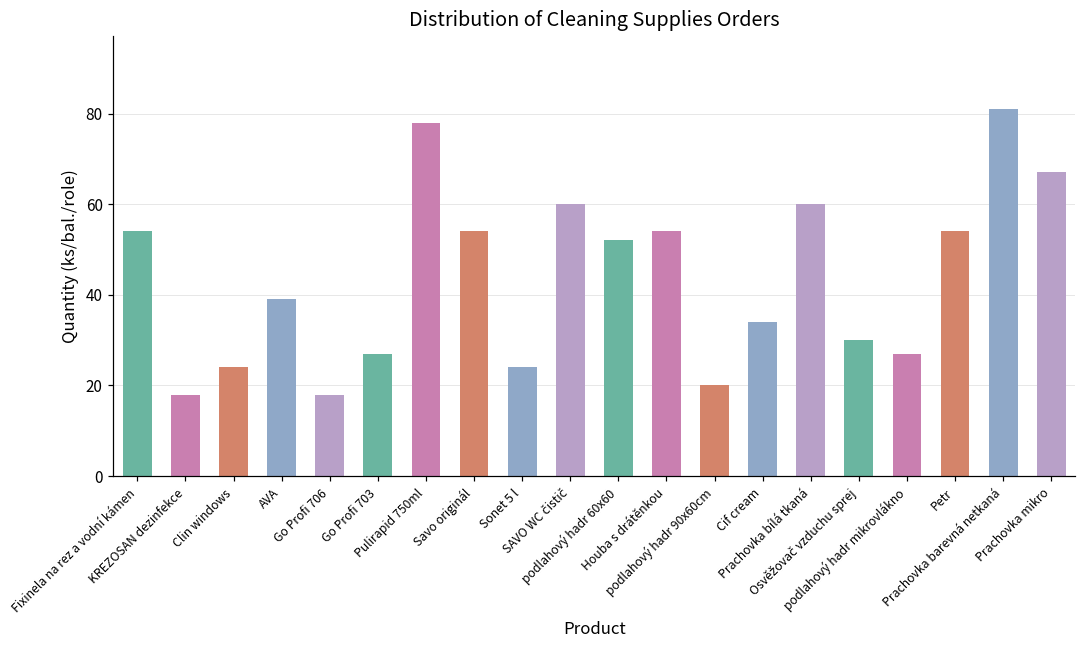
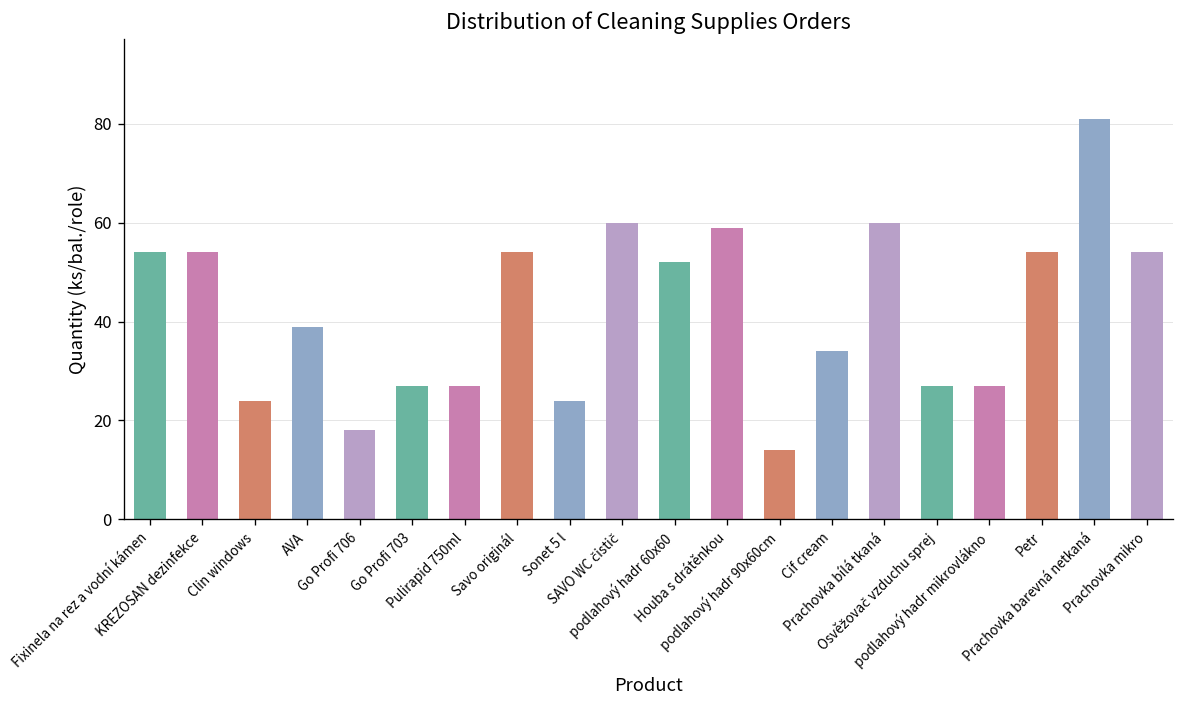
KREZOSAN dezinfekce: 18 -> 54
Pulirapid 750ml: 78 -> 27
Houba s drátěnkou: 54 -> 59
podlahový hadr 90x60cm: 20 -> 14
Osvěžovač vzduchu sprej: 30 -> 27
Prachovka mikro: 67 -> 54
